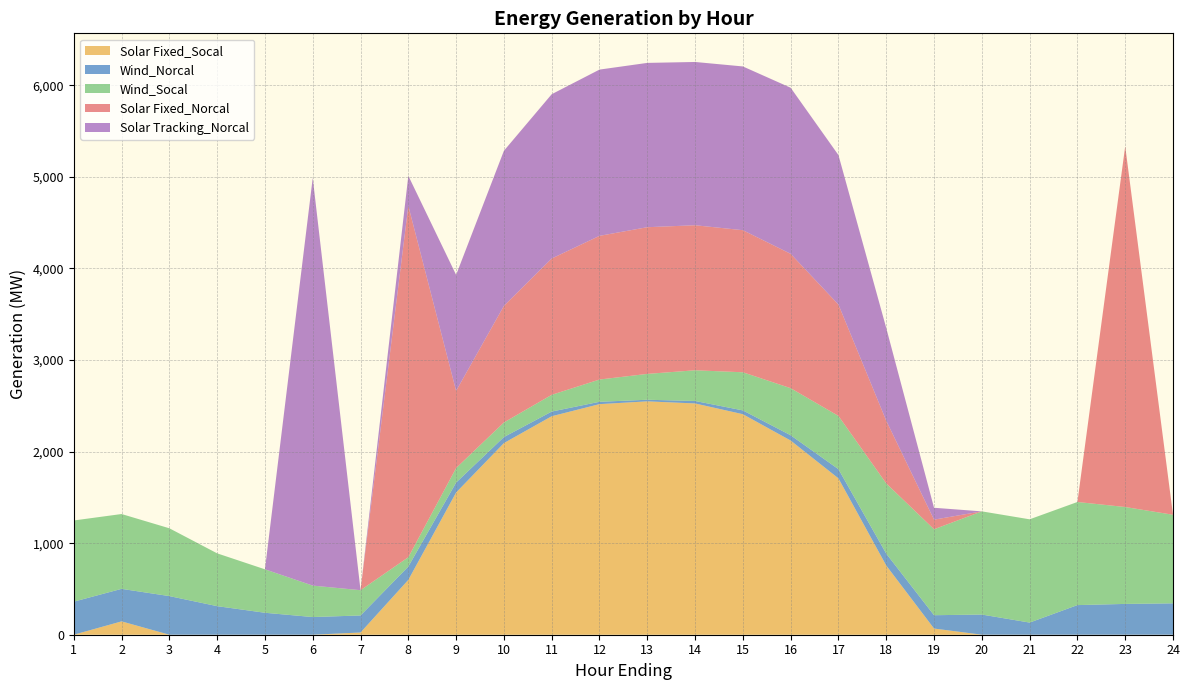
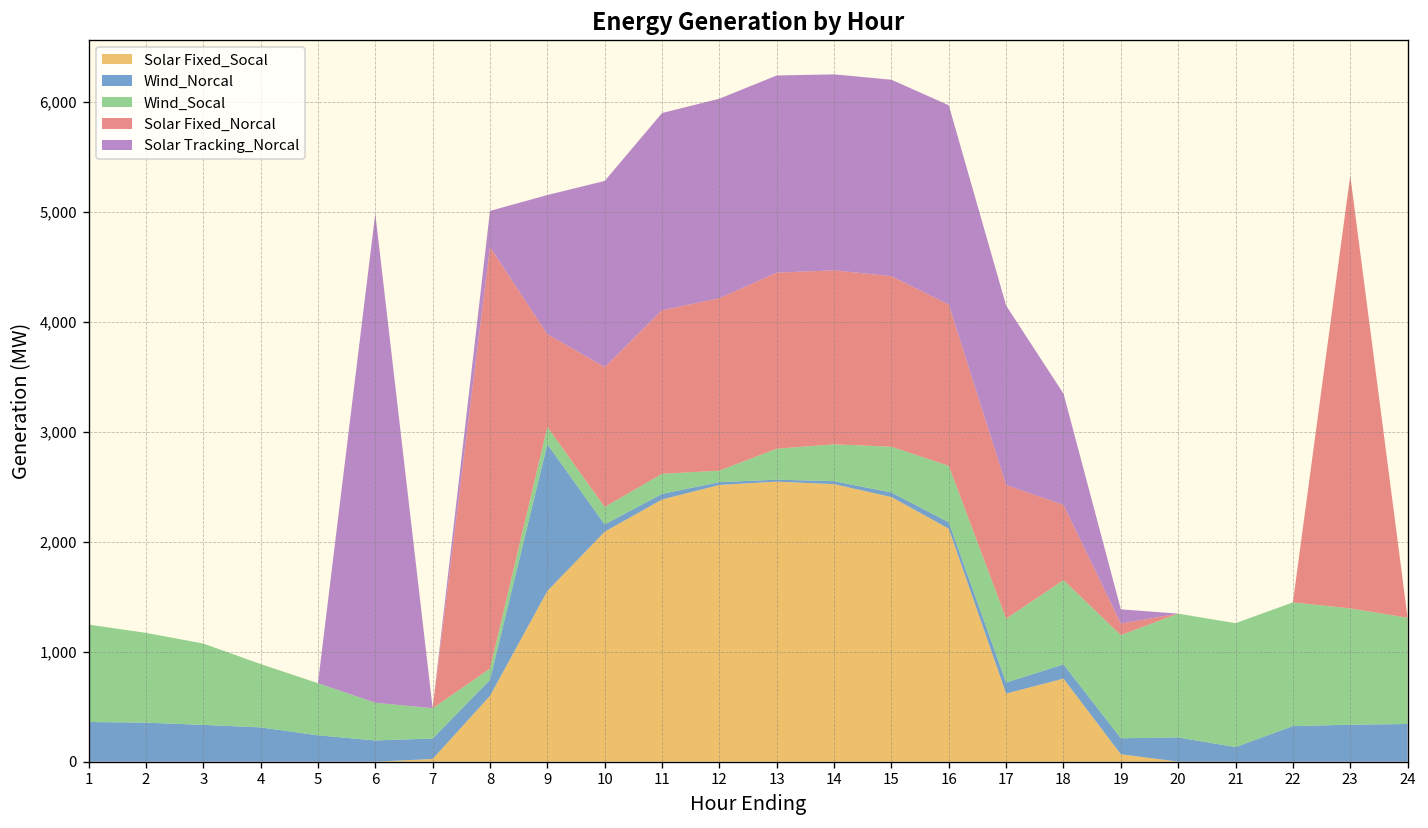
Solar Fixed_Socal, 2: 100 -> 0
Wind_Norcal, 3: 400 -> 300
Wind_Norcal, 9: 100 -> 1,300
Wind_Socal, 12: 200 -> 100
Solar Fixed_Socal, 17: 1,700 -> 600
